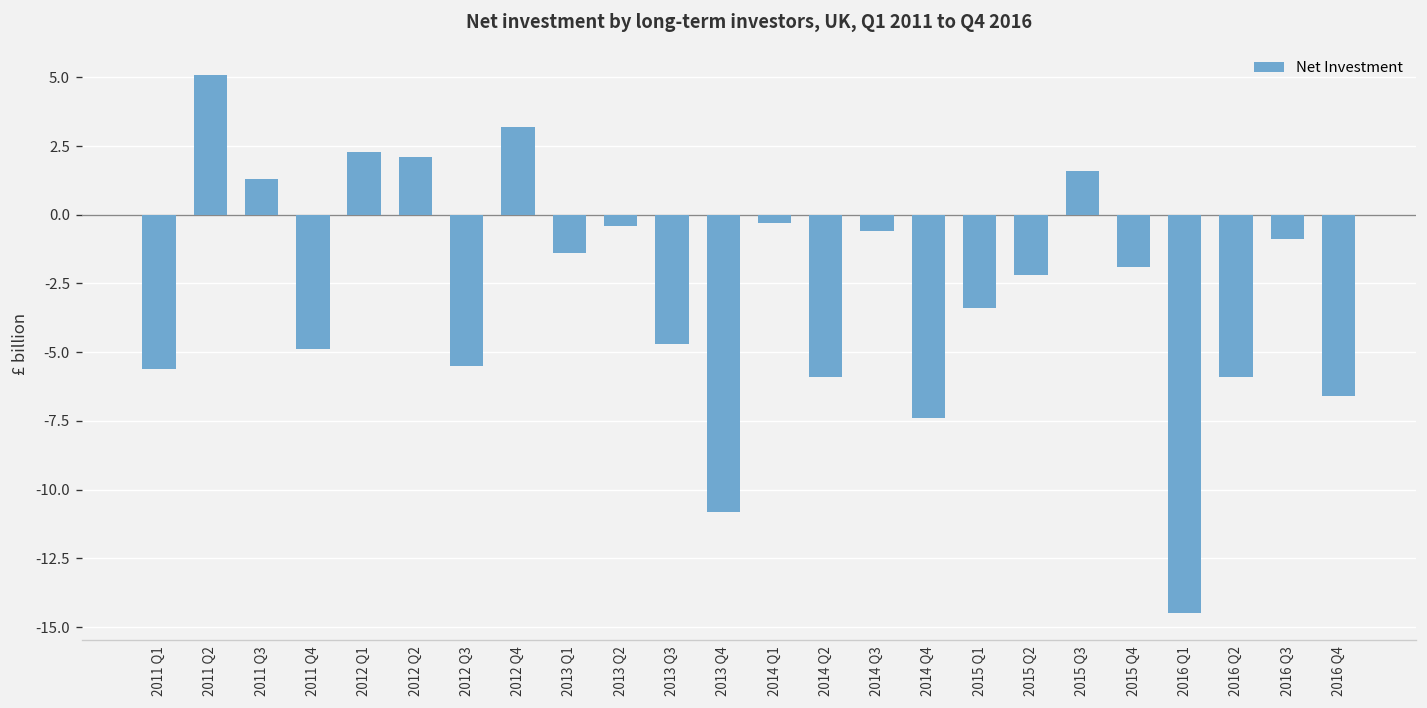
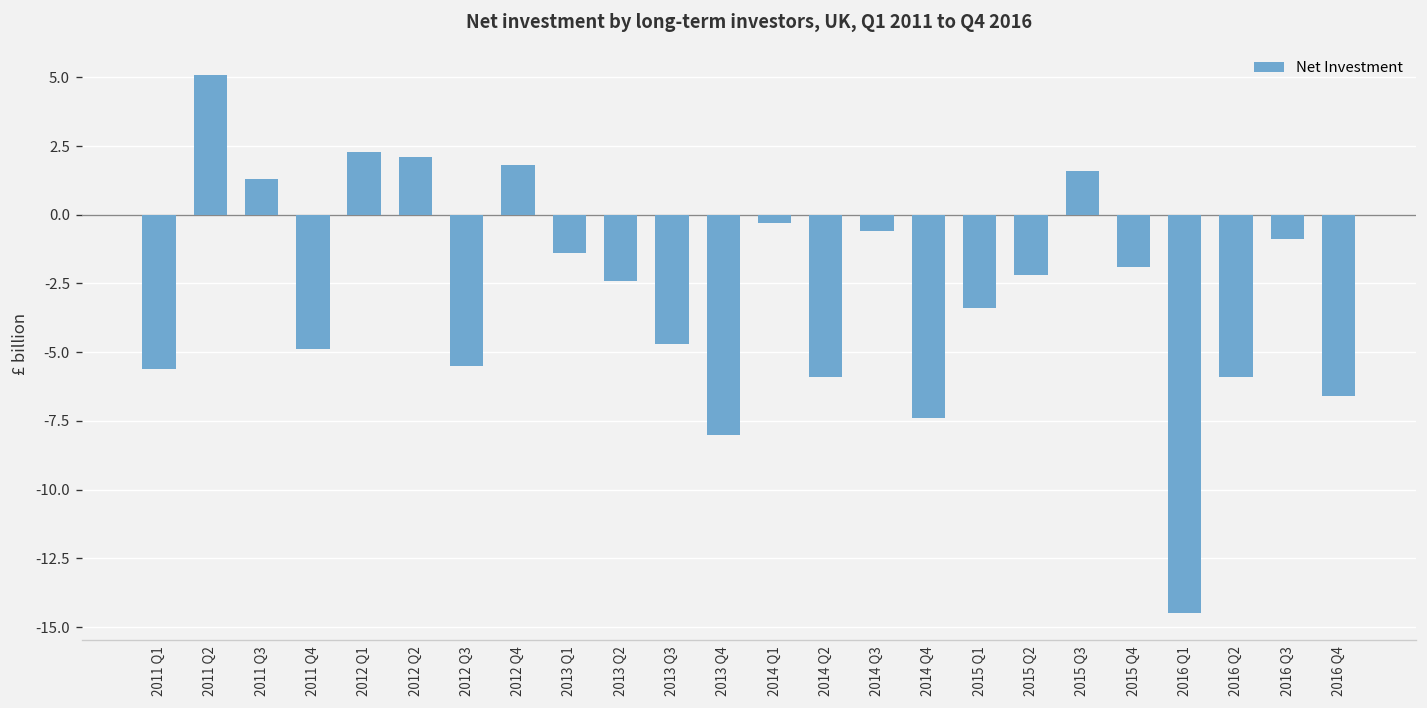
2012 Q4: 3.2 -> 1.8
2013 Q2: -0.4 -> -2.4
2013 Q4: -10.8 -> -8.0
